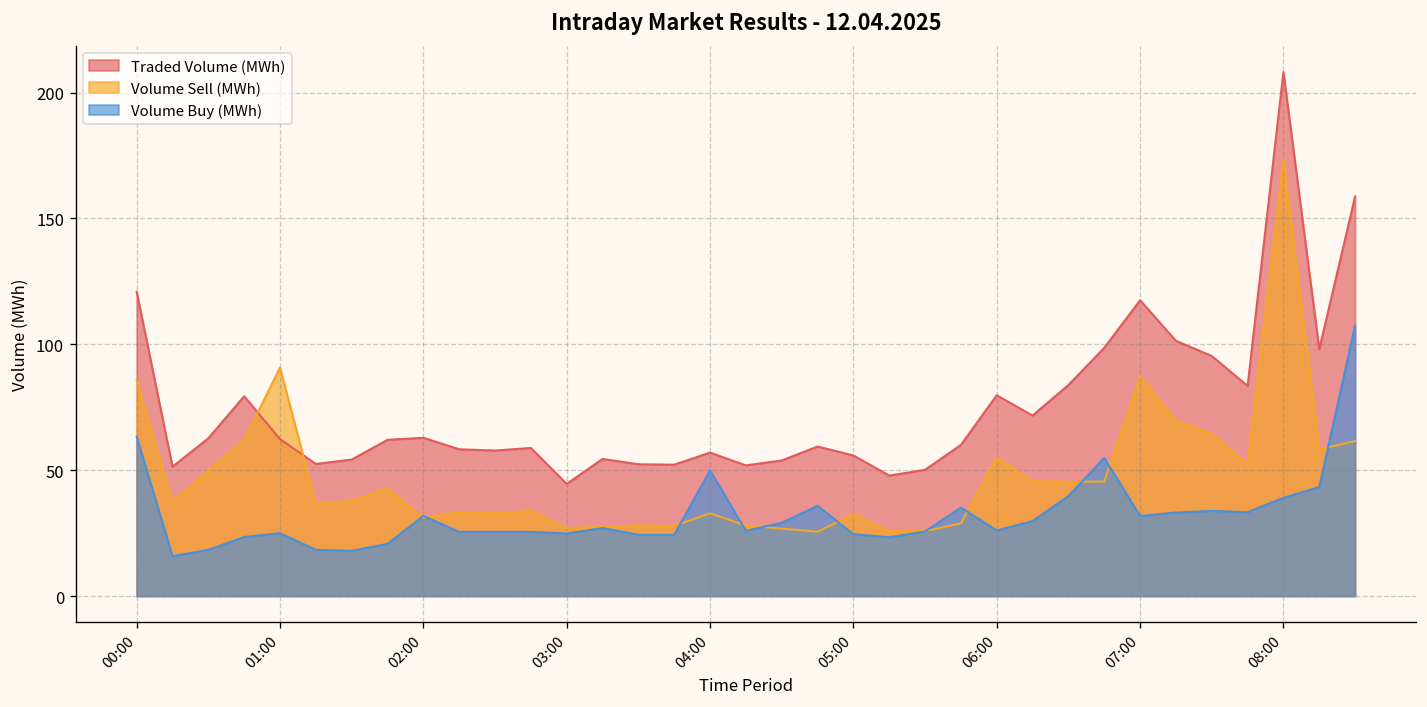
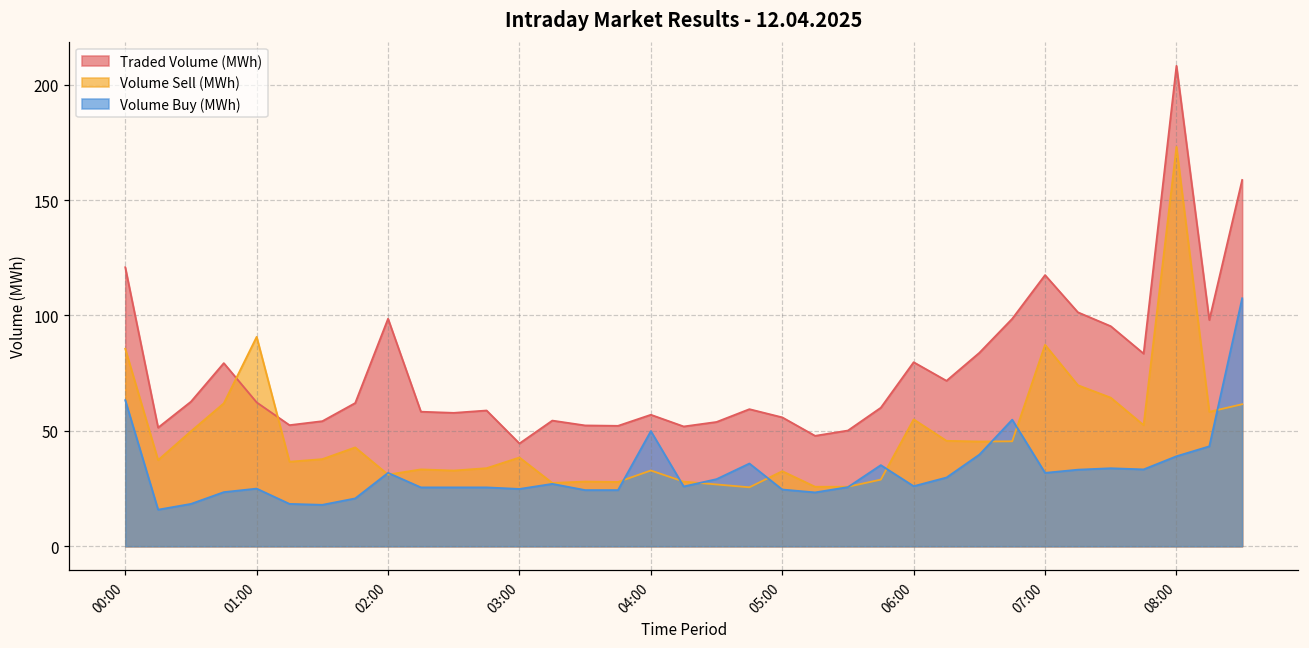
Traded Volume (MWh), 02:00: 63 -> 99
Volume Sell (MWh), 03:00: 27 -> 38
